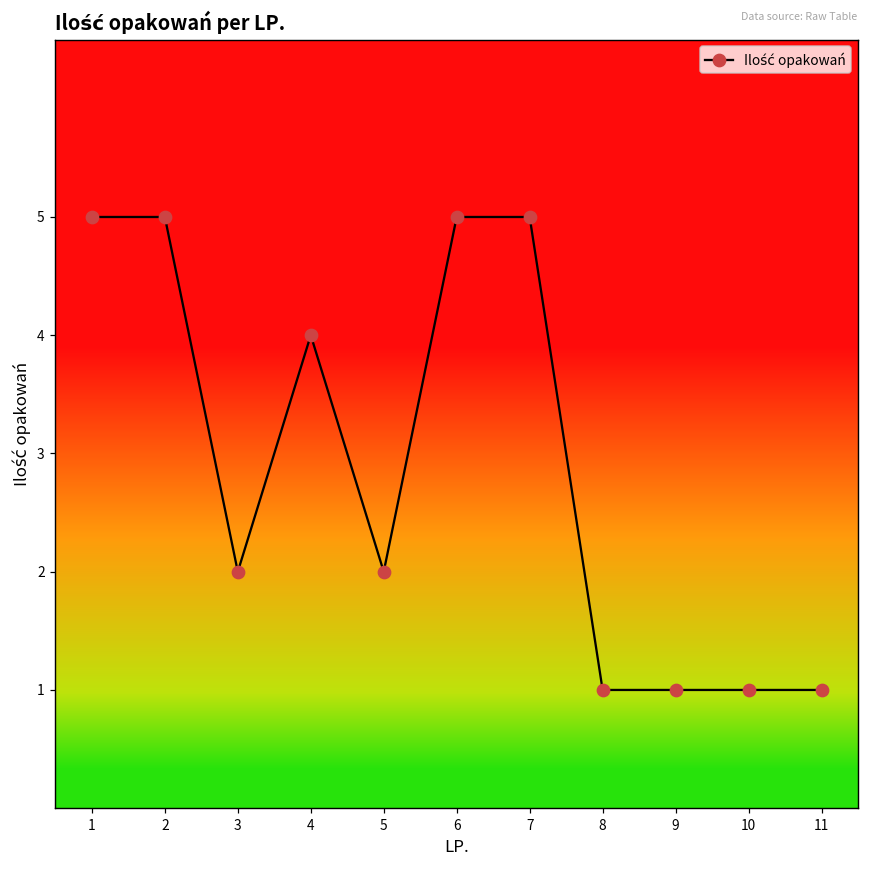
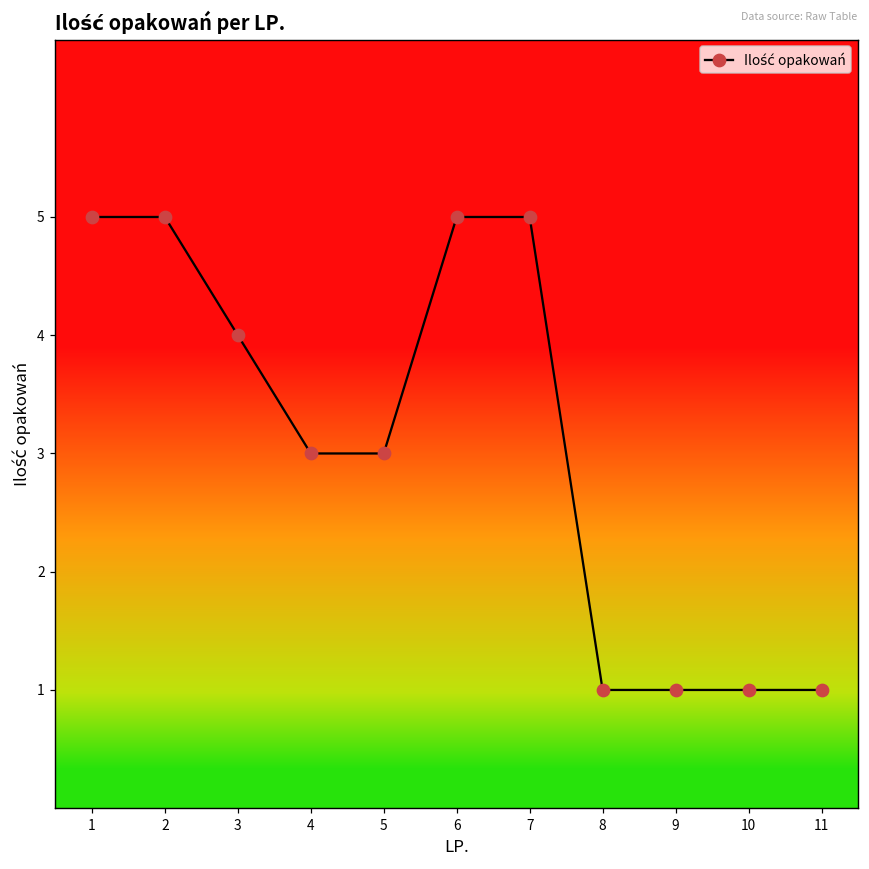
3: 2 -> 4
4: 4 -> 3
5: 2 -> 3
